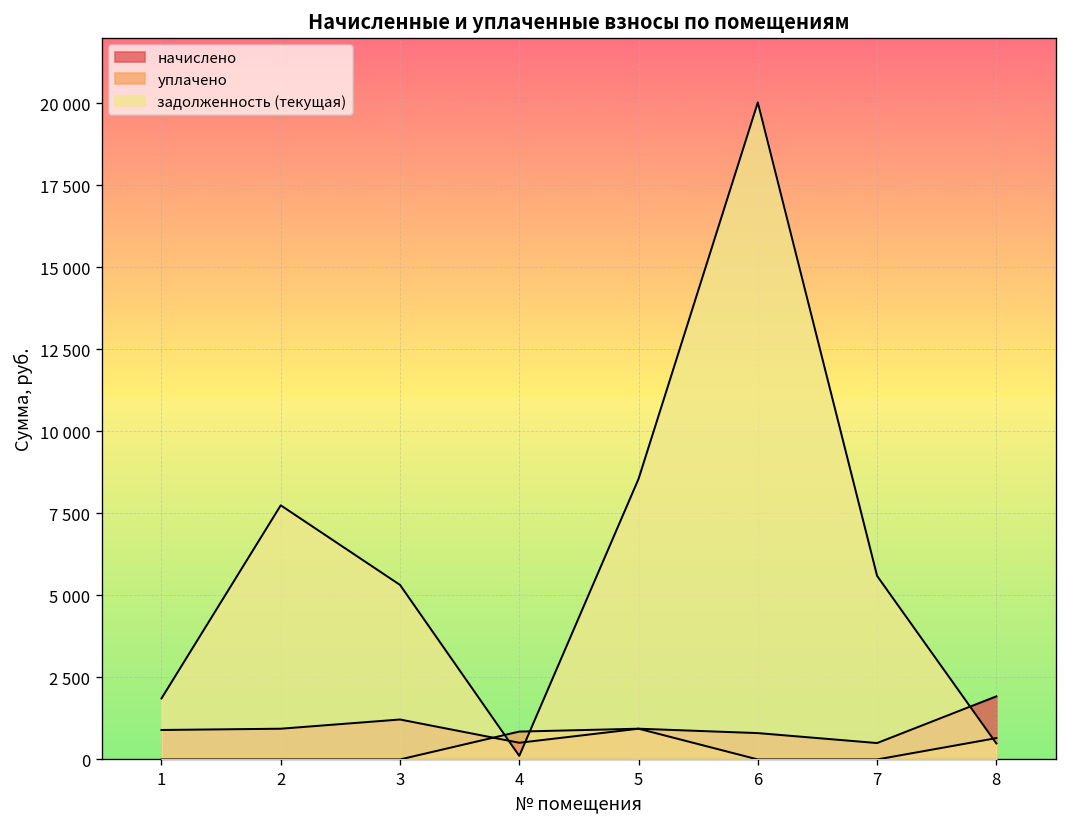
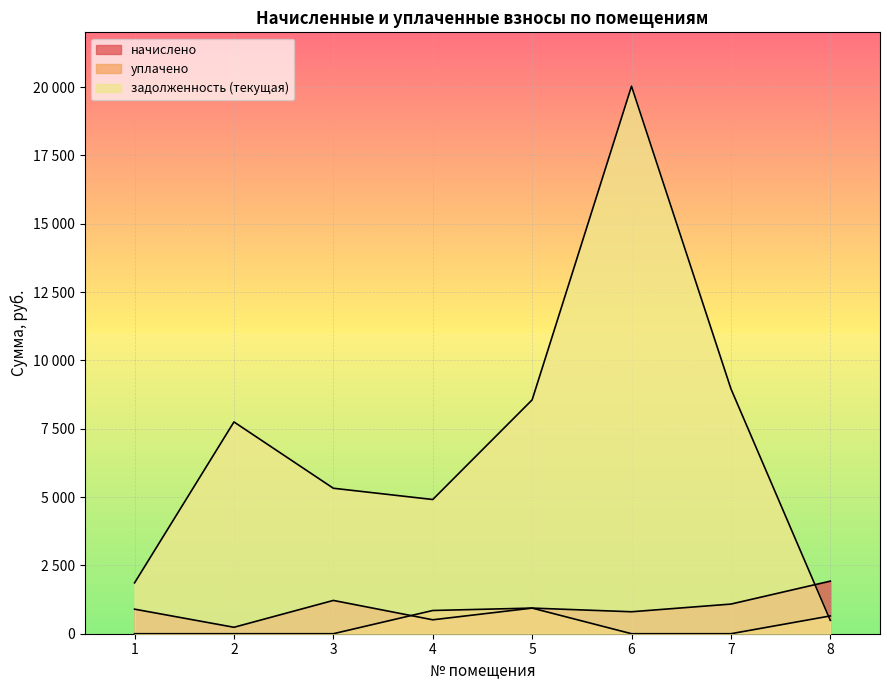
начислено, 2: 900 -> 200
задолженность (текущая), 4: 100 -> 4900
начислено, 7: 500 -> 1100
задолженность (текущая), 7: 5600 -> 9000
